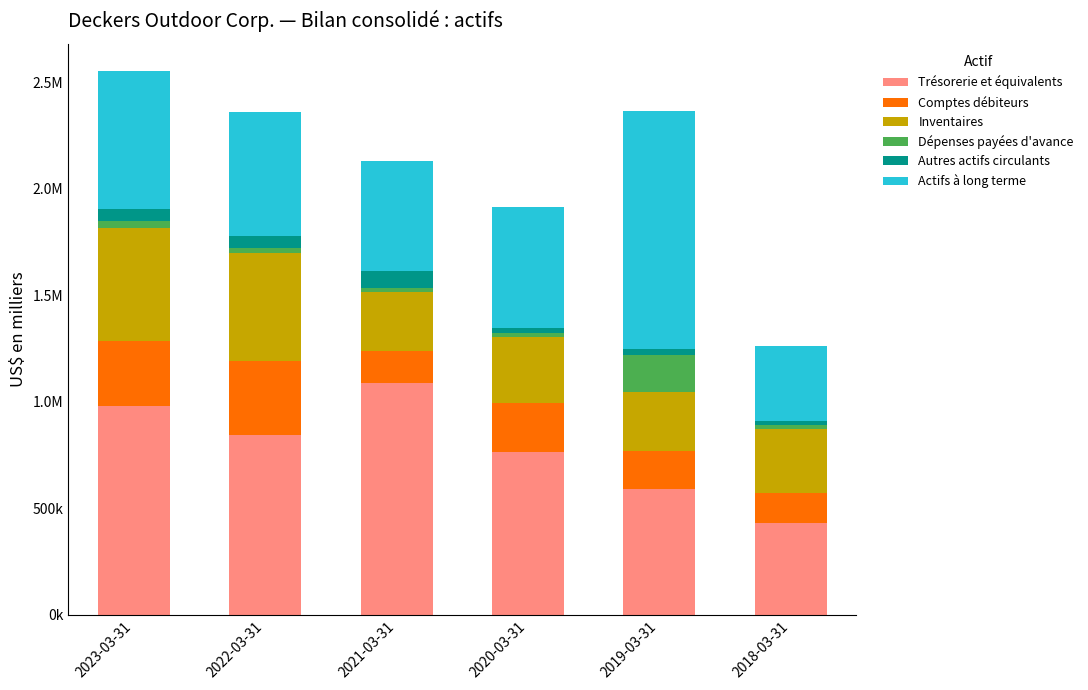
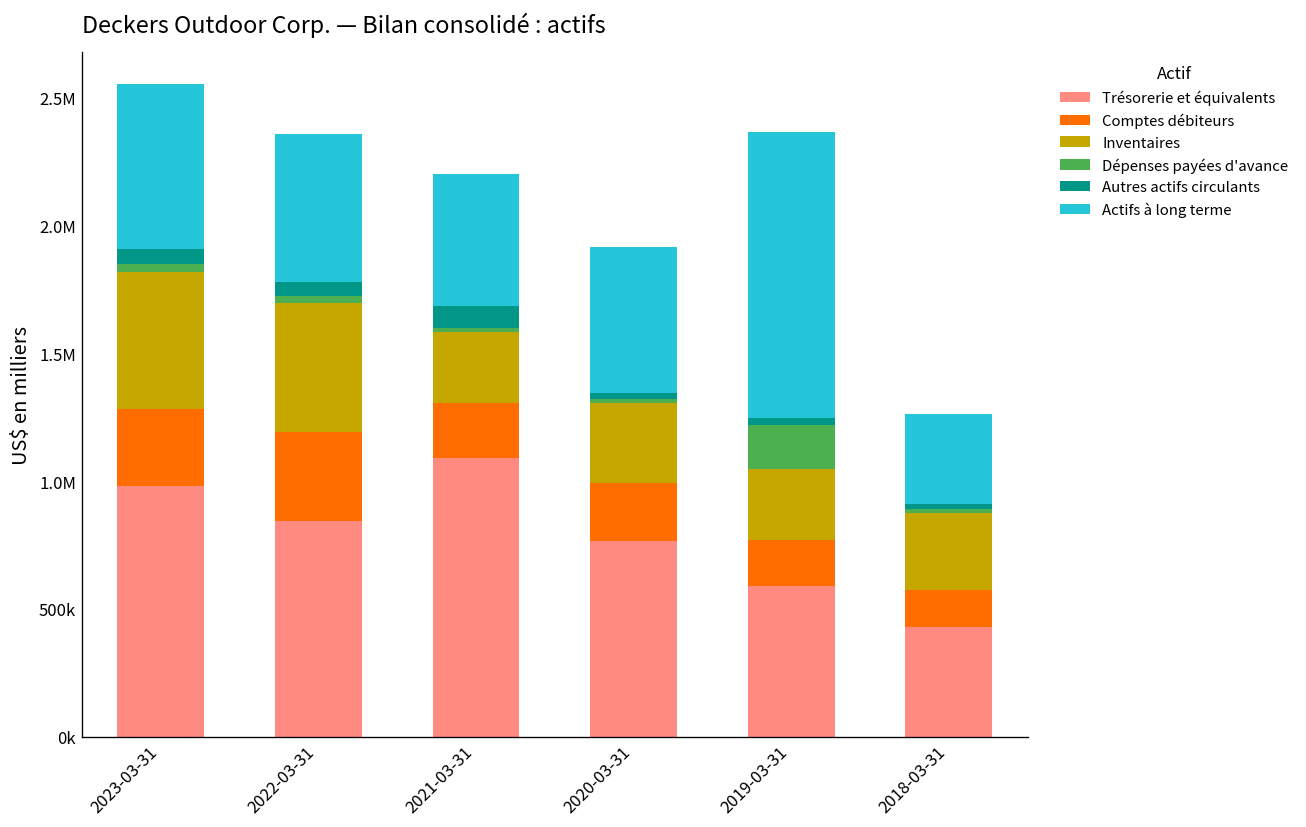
Comptes débiteurs, 2021-03-31: 150000 -> 220000
